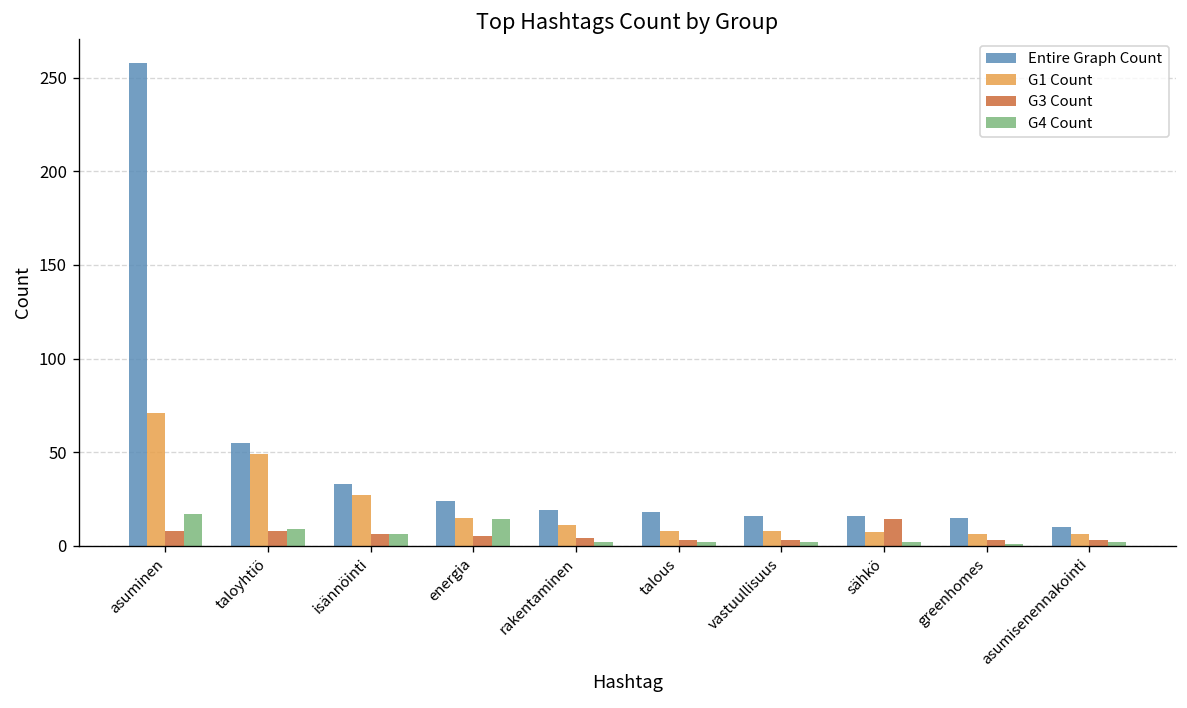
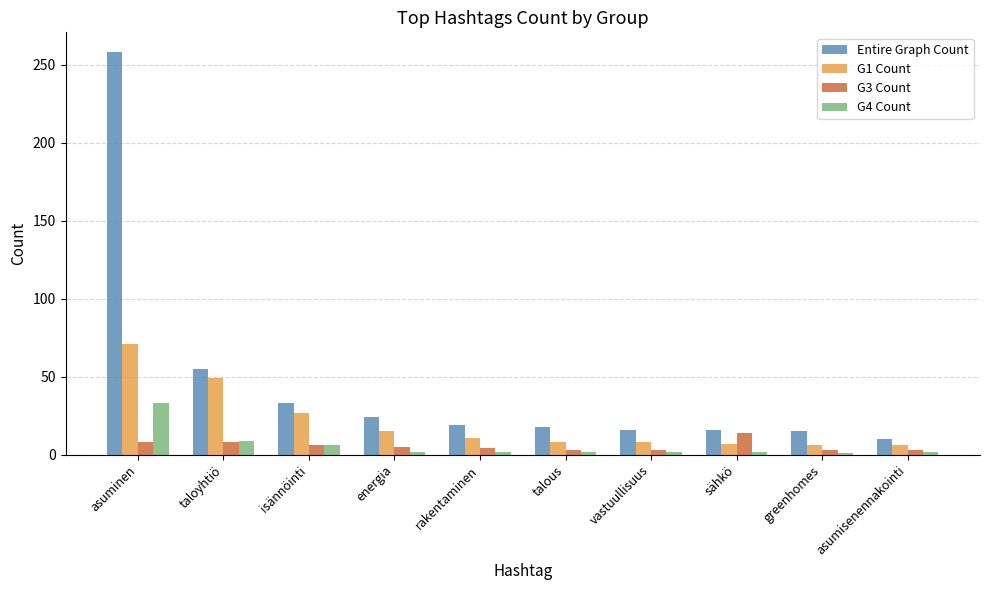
G4 Count, asuminen: 17 -> 33
G4 Count, energia: 14 -> 2
